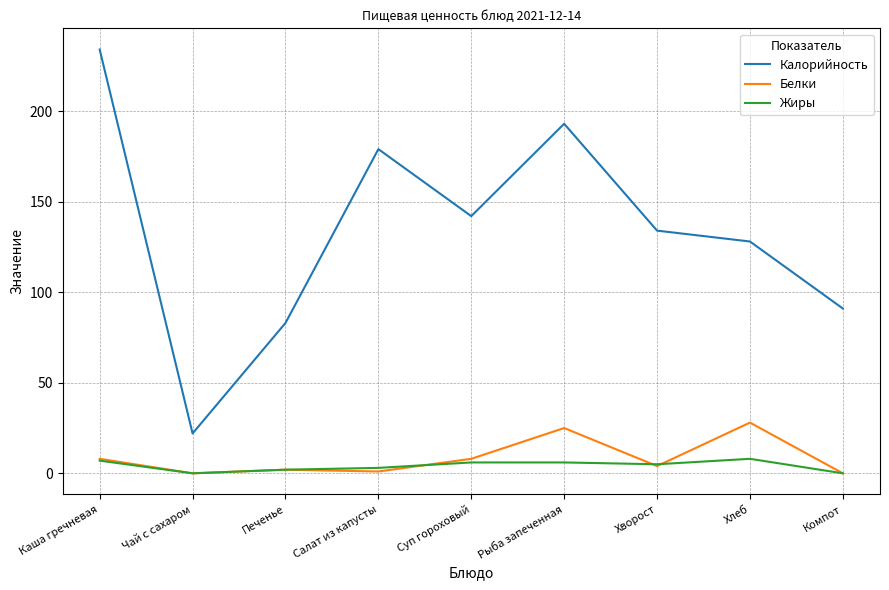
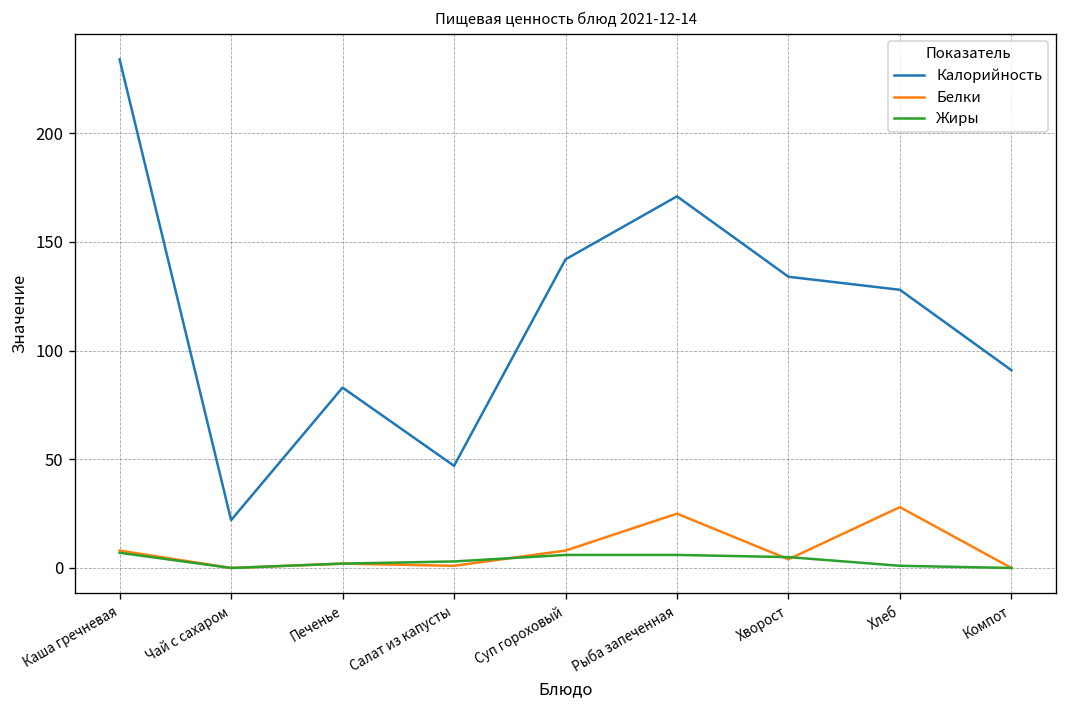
Калорийность, Салат из капусты: 179 -> 47
Калорийность, Рыба запеченная: 193 -> 171
Жиры, Хлеб: 8 -> 1
